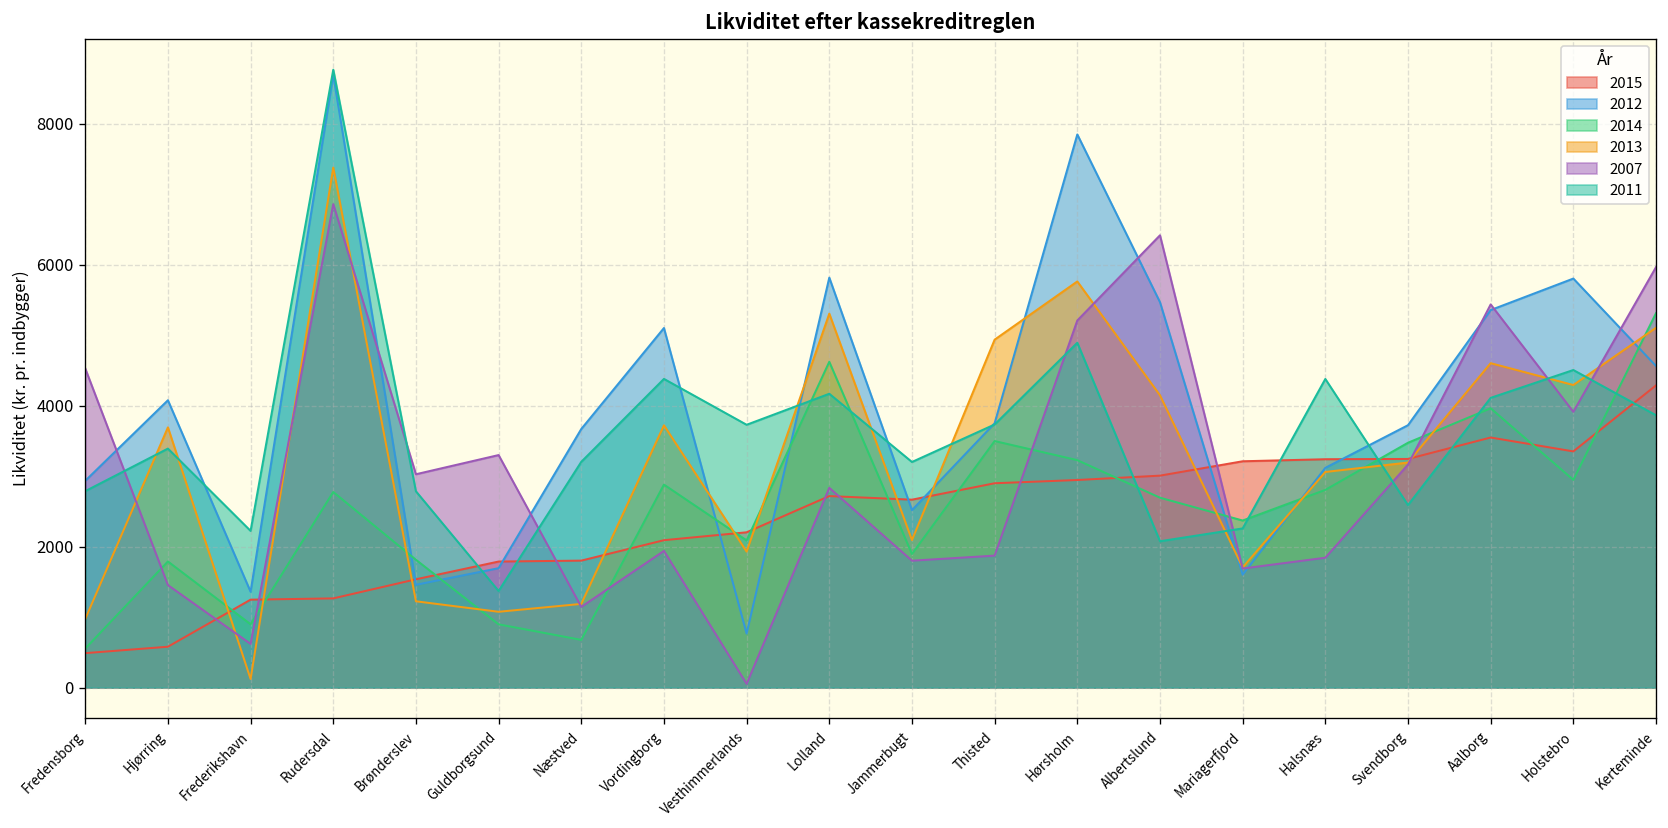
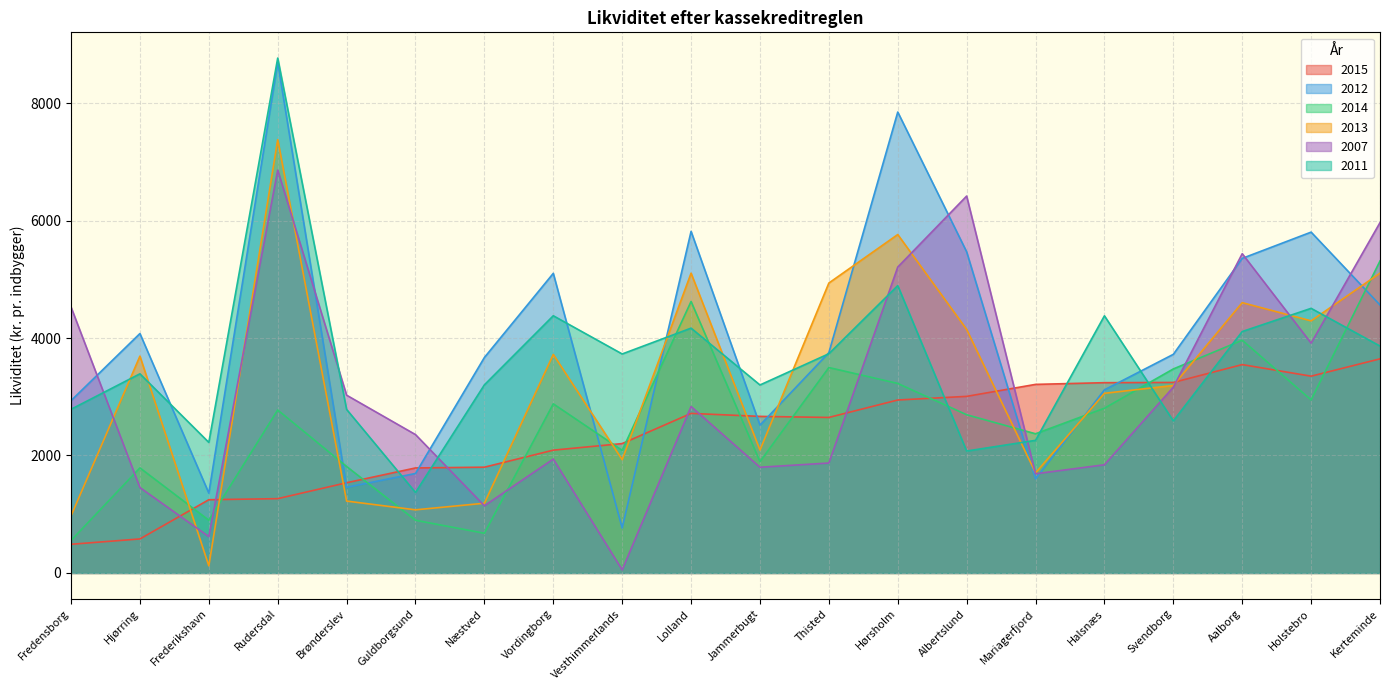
2007, Guldborgsund: 3300 -> 2400
2013, Lolland: 5300 -> 5100
2015, Thisted: 2900 -> 2600
2015, Kerteminde: 4300 -> 3600
